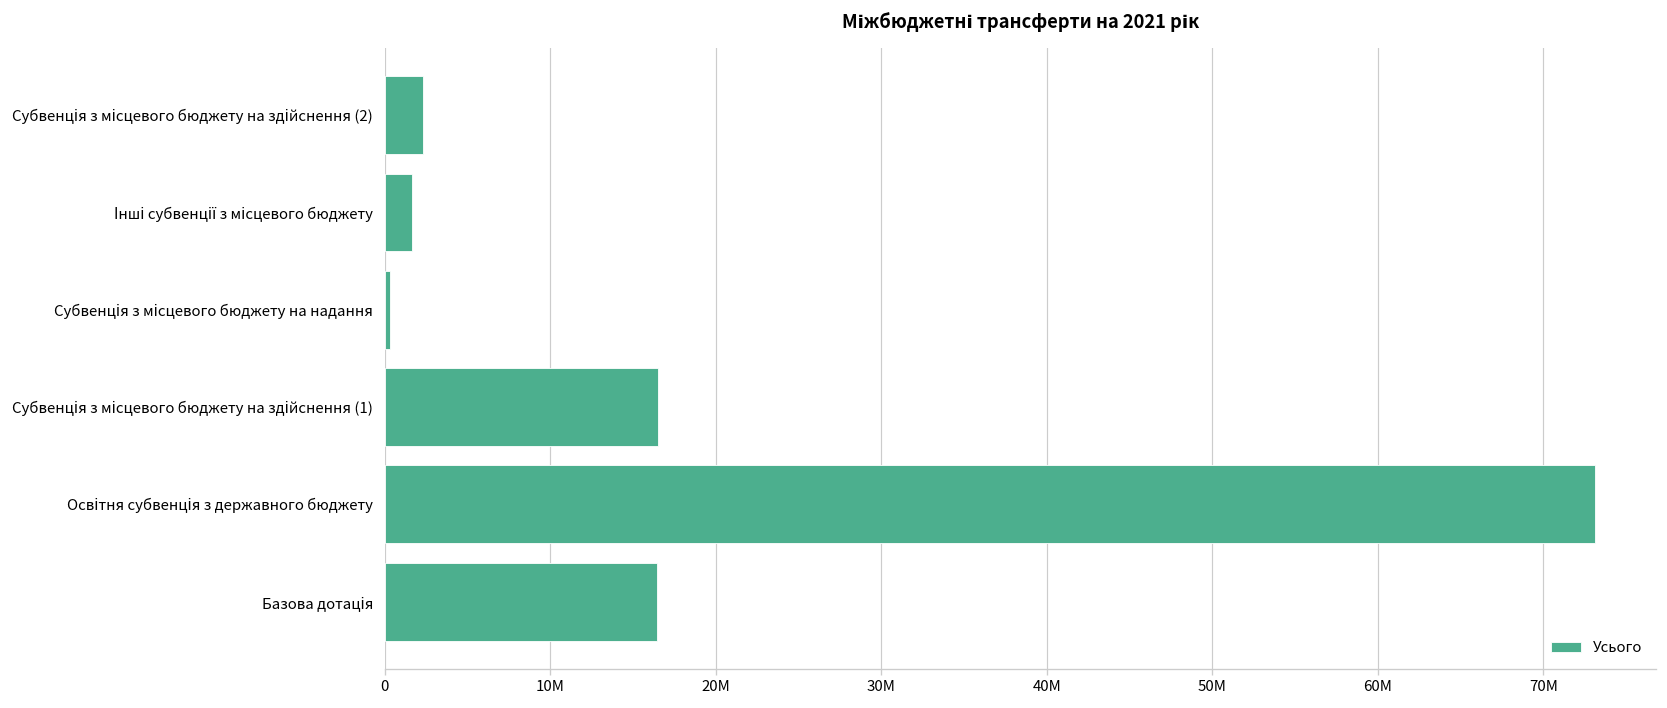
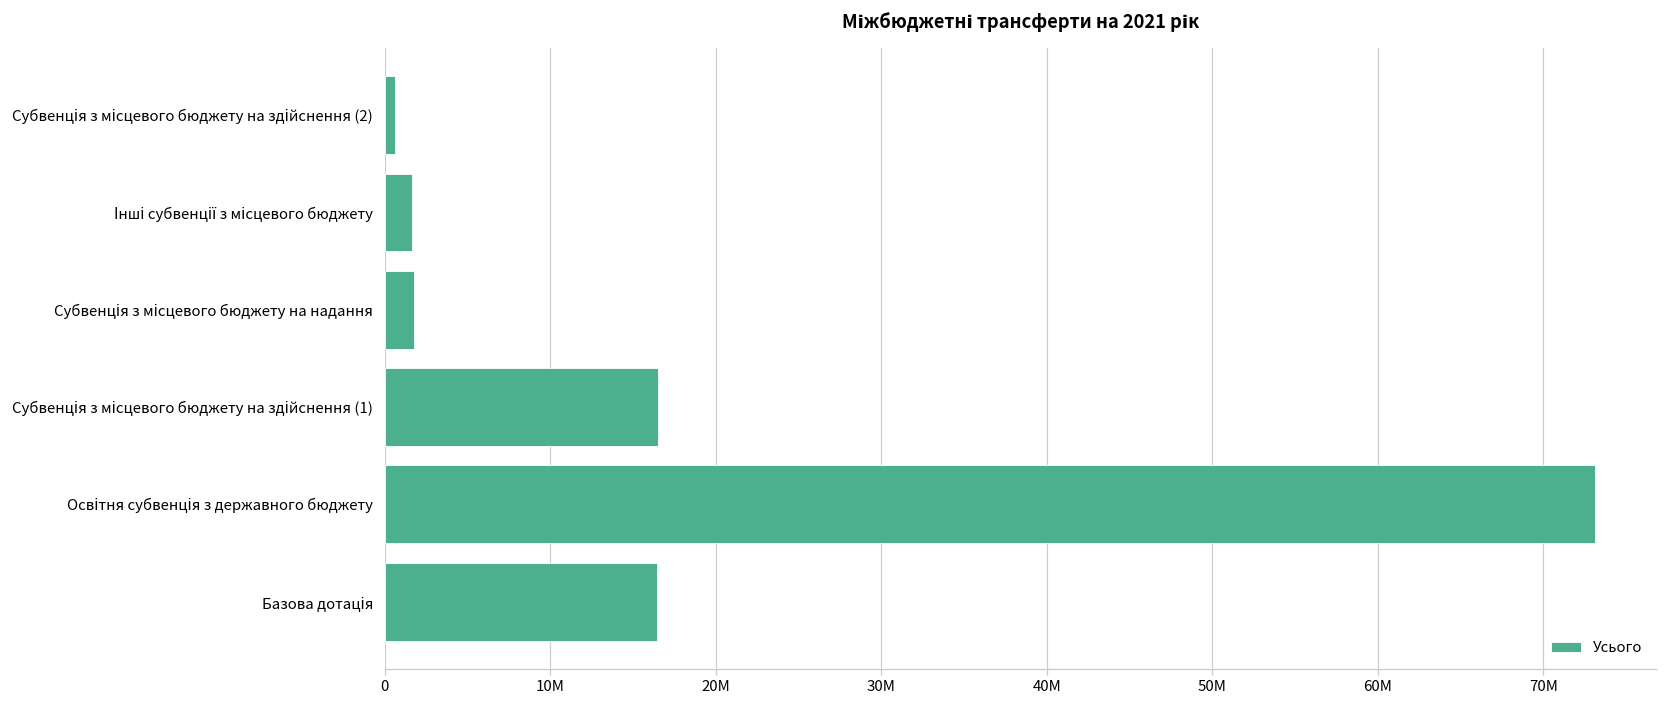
Субвенція з місцевого бюджету на здійснення (2): 2300000 -> 600000
Субвенція з місцевого бюджету на надання: 300000 -> 1800000
